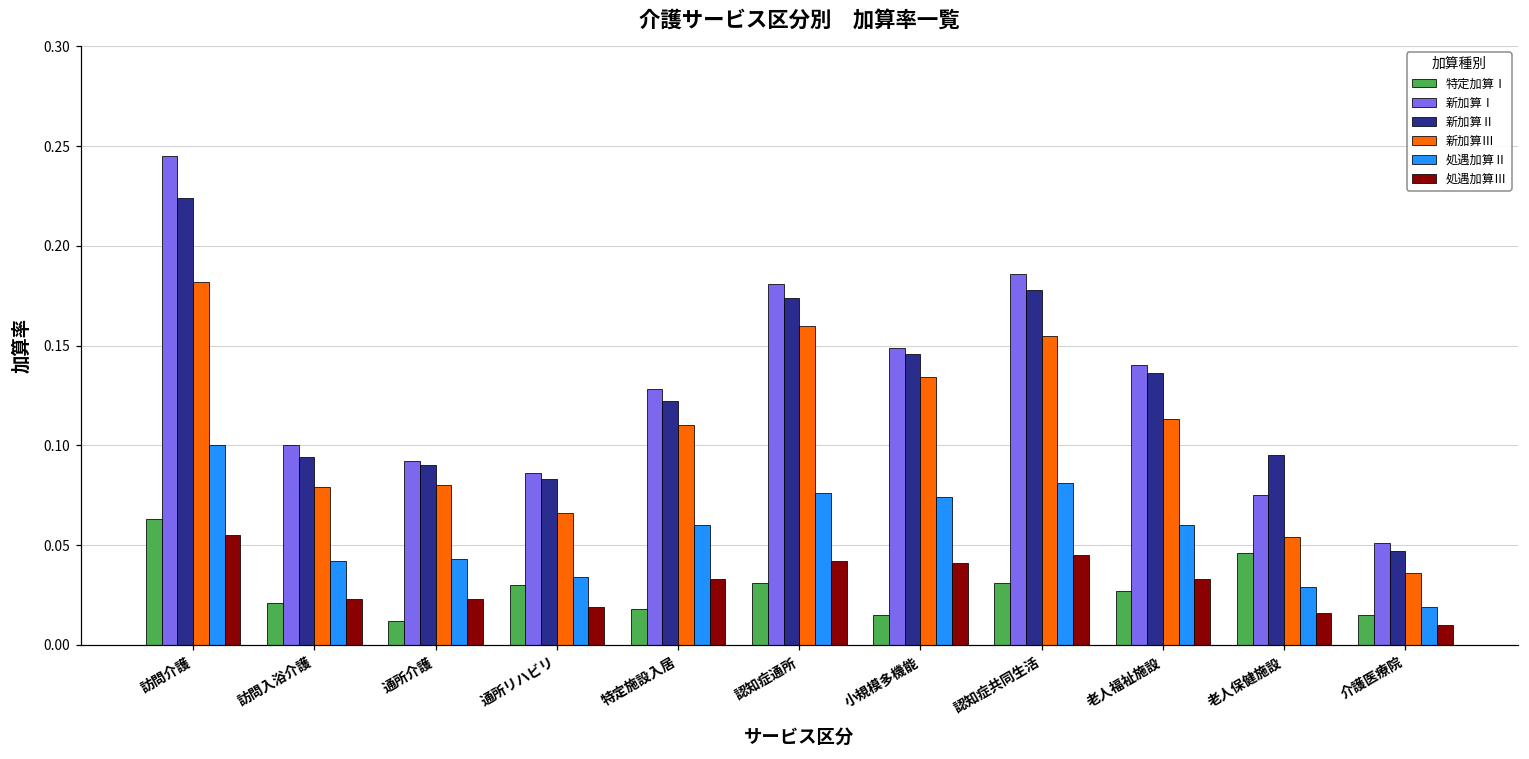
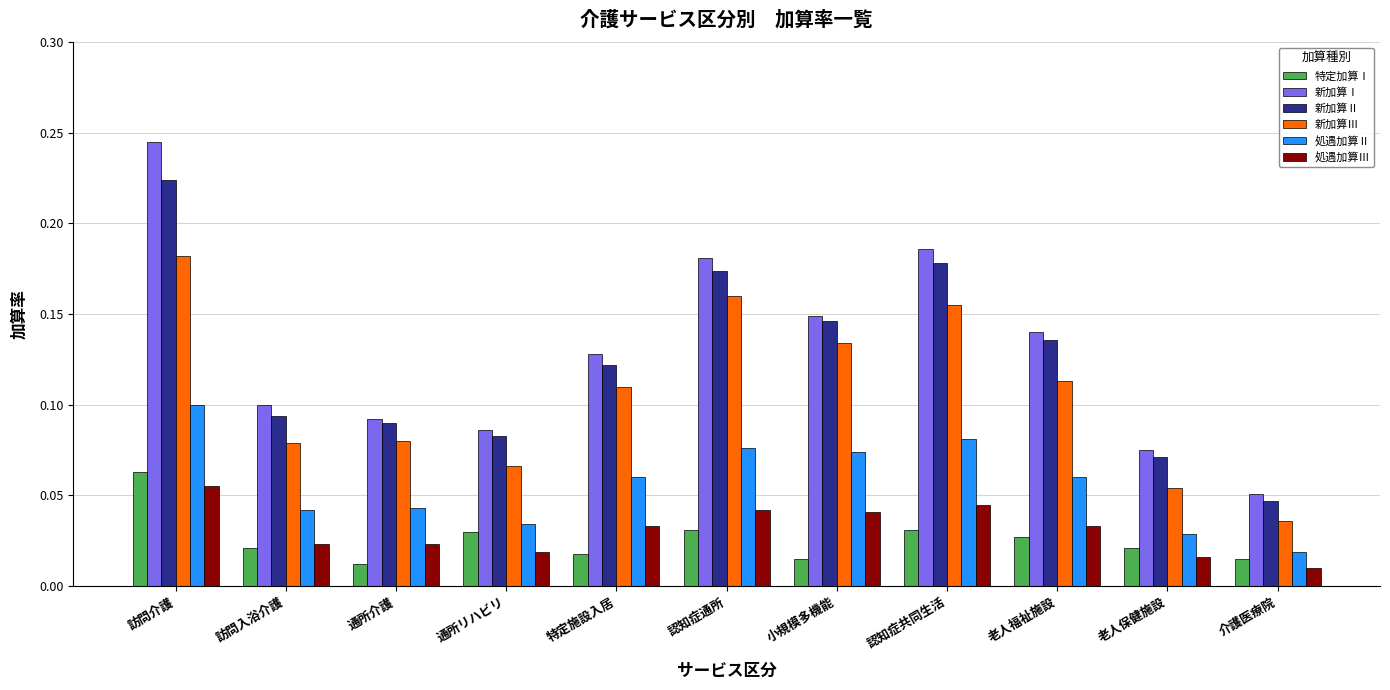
特定加算Ⅰ, 老人保健施設: 0.046 -> 0.021
新加算Ⅱ, 老人保健施設: 0.095 -> 0.071
